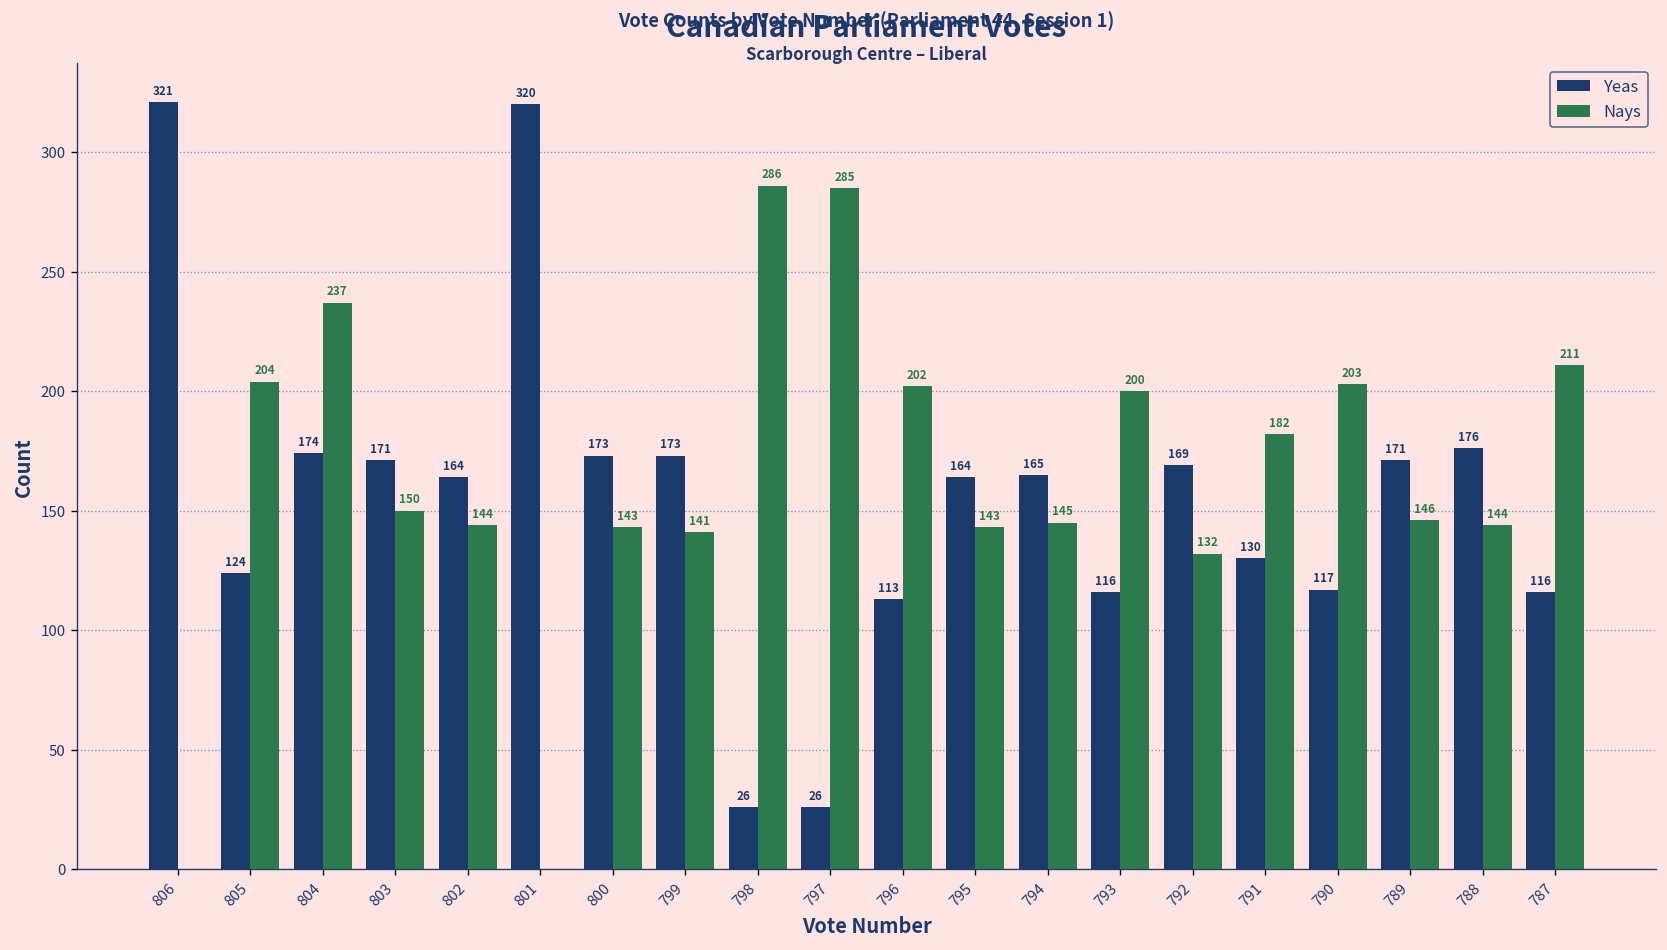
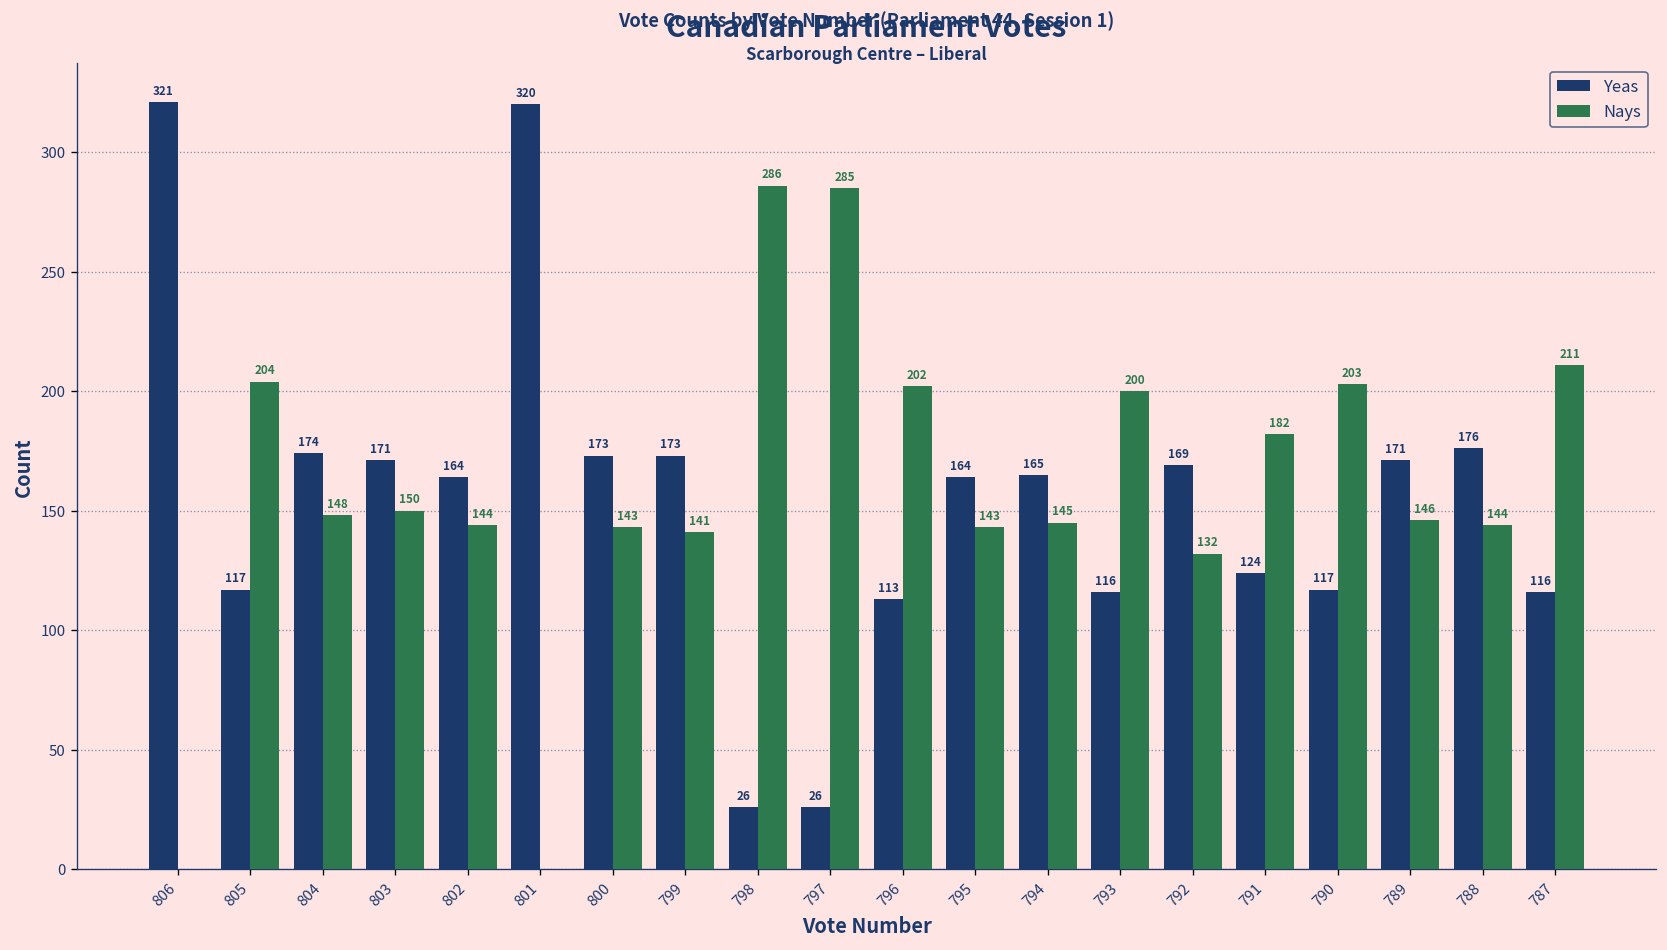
Yeas, 805: 124 -> 117
Nays, 804: 237 -> 148
Yeas, 791: 130 -> 124
